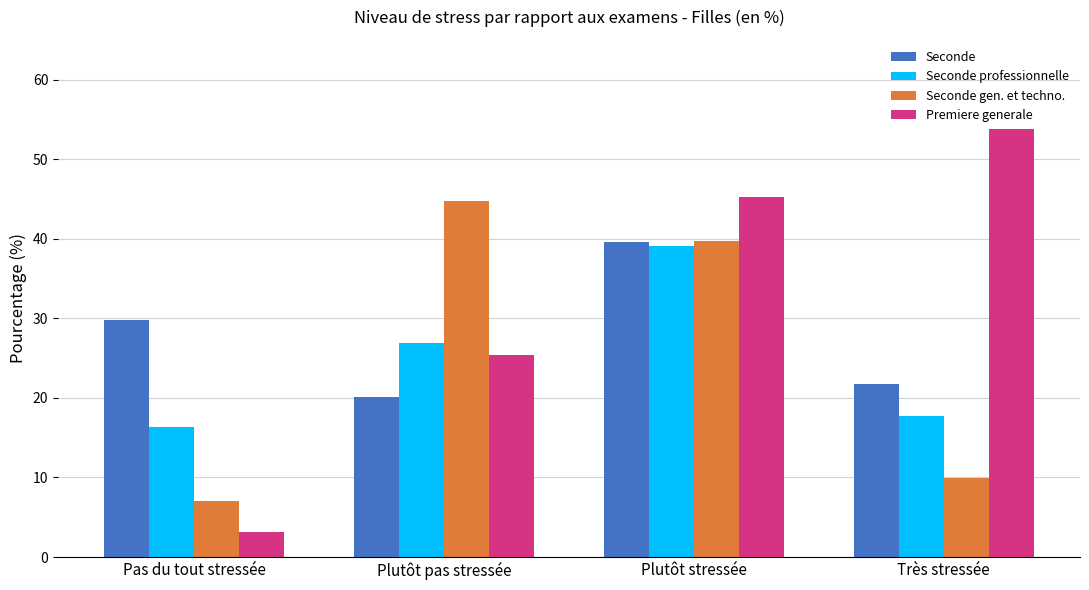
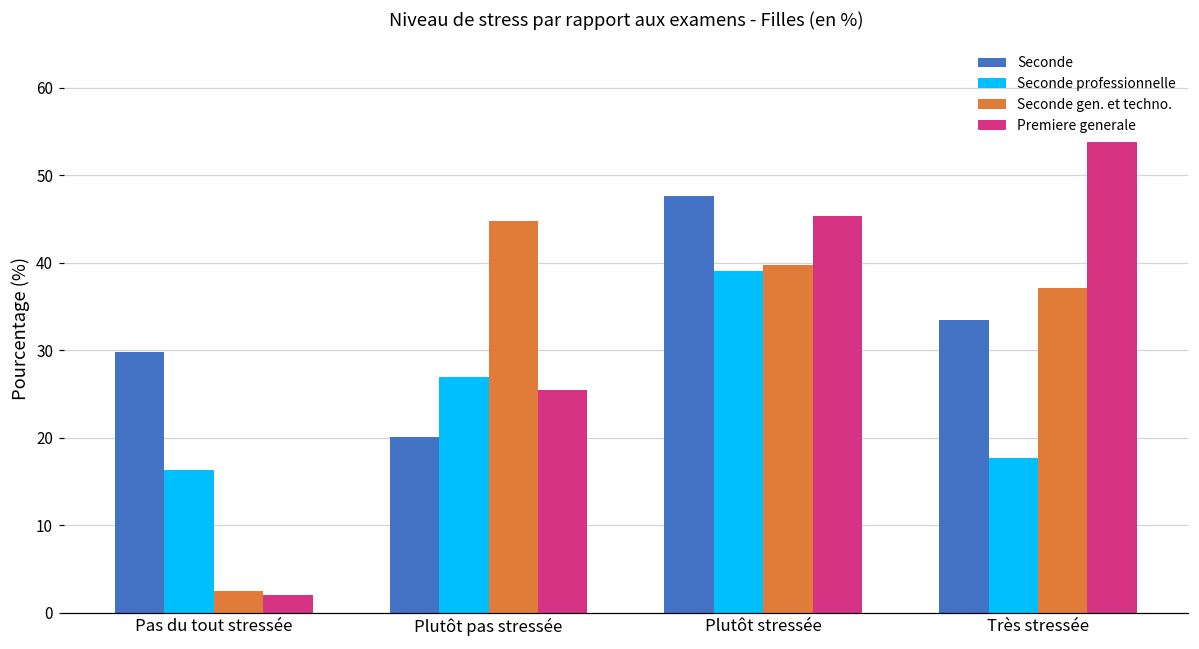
Seconde gen. et techno., Pas du tout stressée: 7 -> 3
Premiere generale, Pas du tout stressée: 3 -> 2
Seconde, Plutôt stressée: 40 -> 48
Seconde, Très stressée: 22 -> 34
Seconde gen. et techno., Très stressée: 10 -> 37
